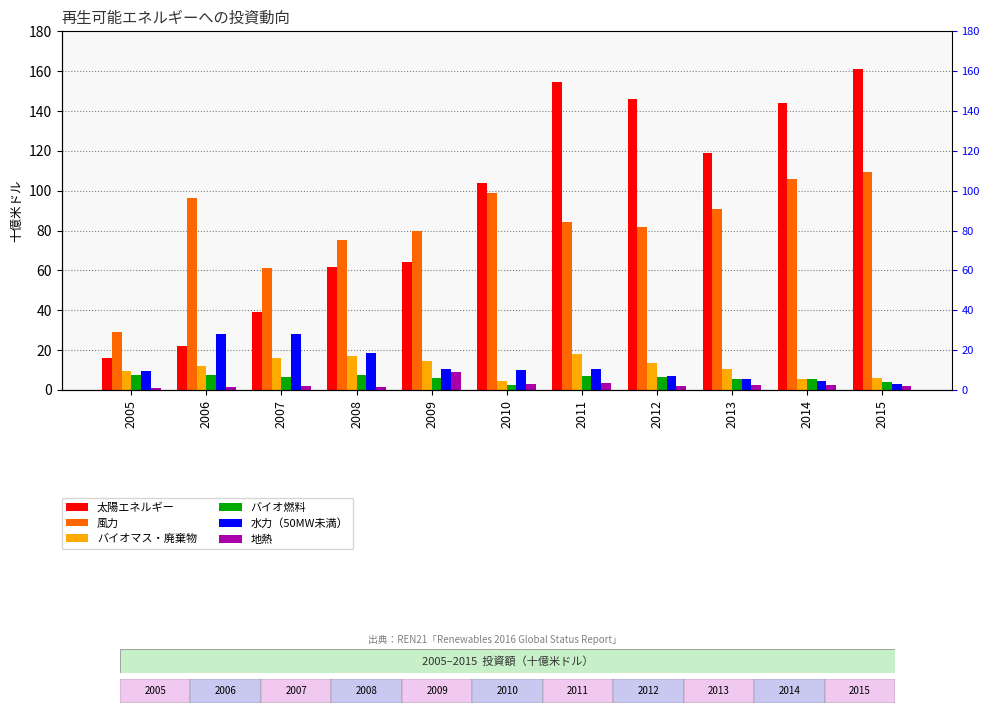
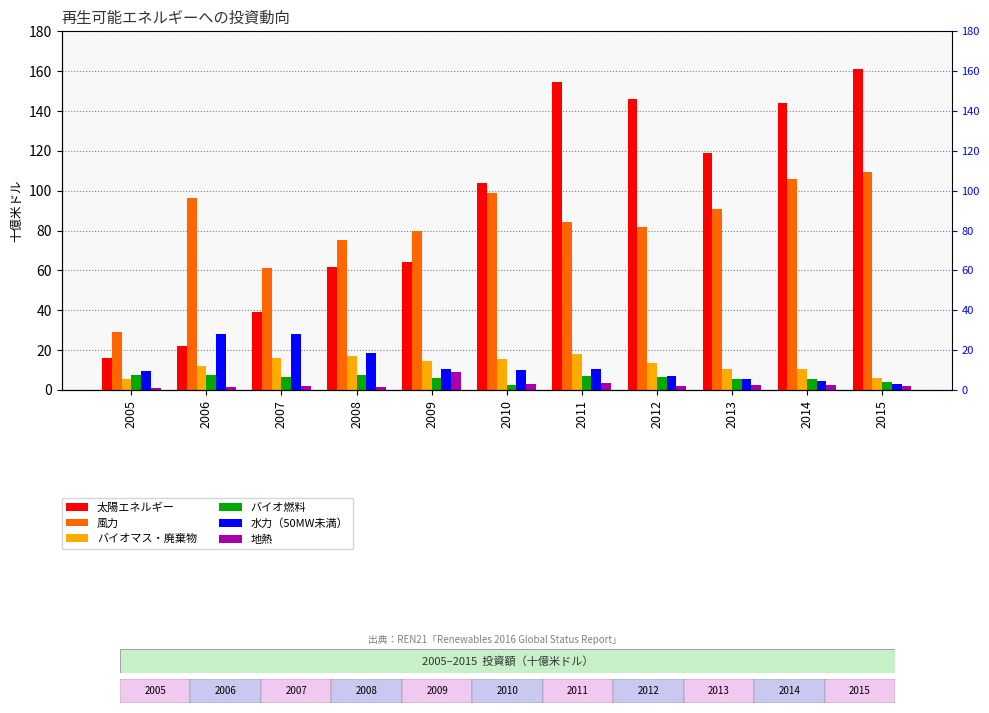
バイオマス・廃棄物, 2005: 10 -> 6
バイオマス・廃棄物, 2010: 5 -> 16
バイオマス・廃棄物, 2014: 6 -> 10
